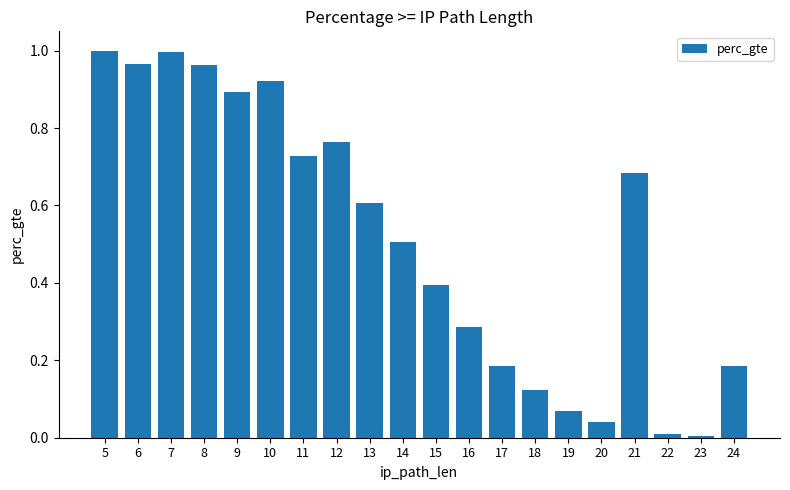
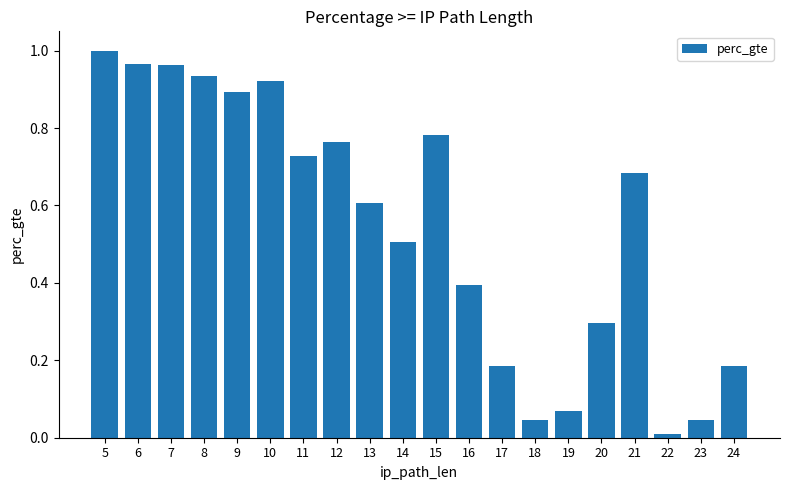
7: 1.00 -> 0.96
8: 0.96 -> 0.93
15: 0.39 -> 0.78
16: 0.29 -> 0.39
18: 0.12 -> 0.04
20: 0.04 -> 0.30
23: 0.00 -> 0.05
